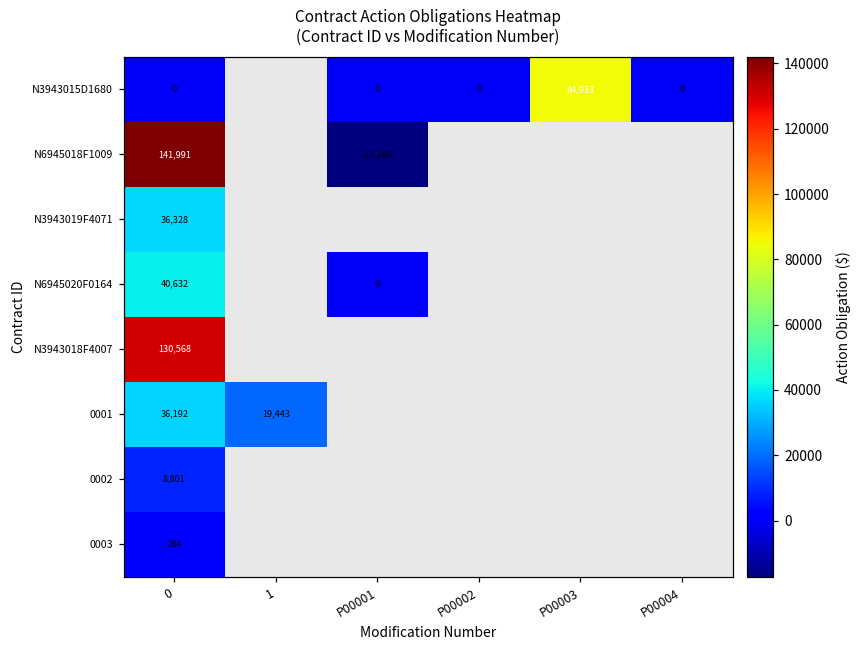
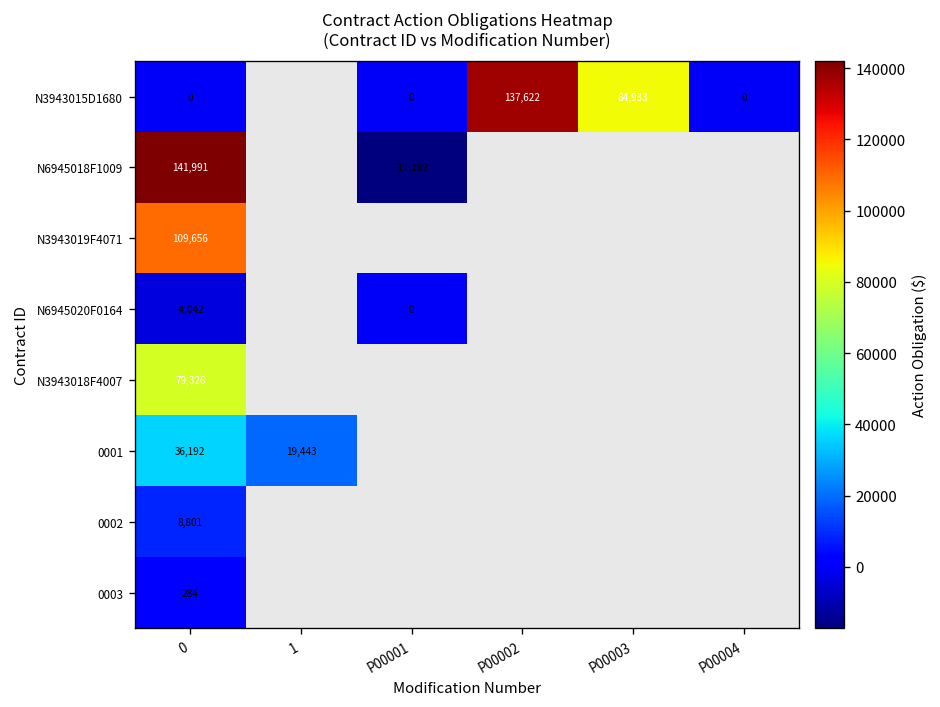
N3943015D1680, P00002: 0 -> 137,622
N3943019F4071, 0: 36,328 -> 109,656
N6945020F0164, 0: 40,632 -> -4,042
N3943018F4007, 0: 130,568 -> 79,326
